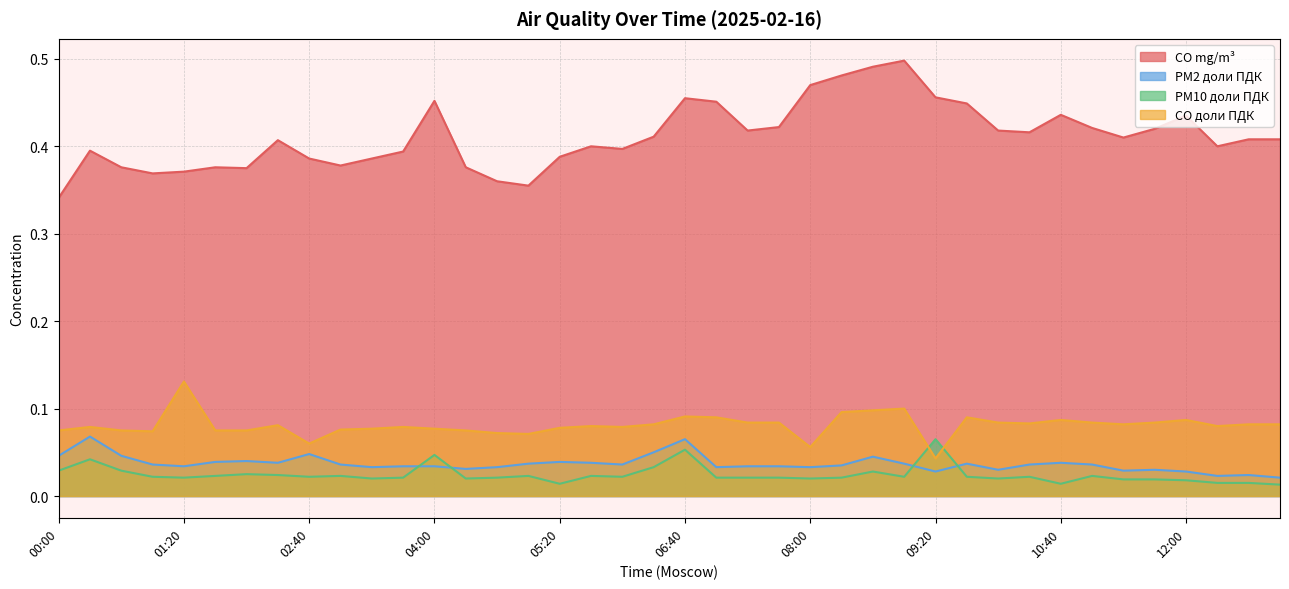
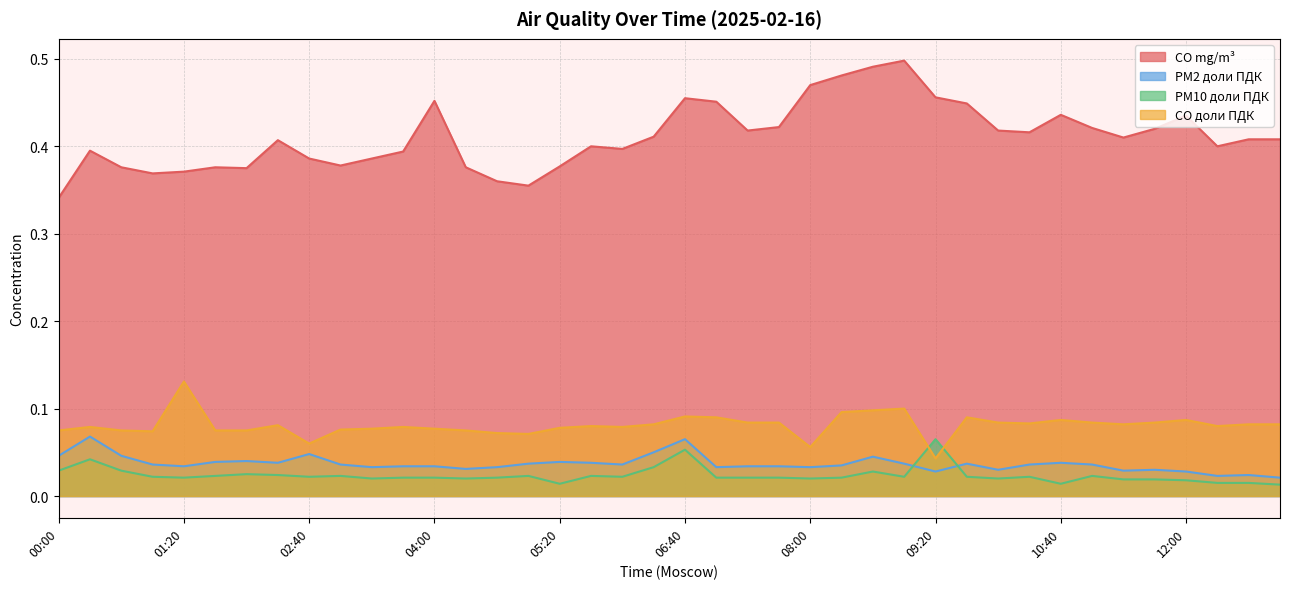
PM10 доли ПДК, 04:00: 0.05 -> 0.02
CO mg/m³, 05:20: 0.39 -> 0.38
